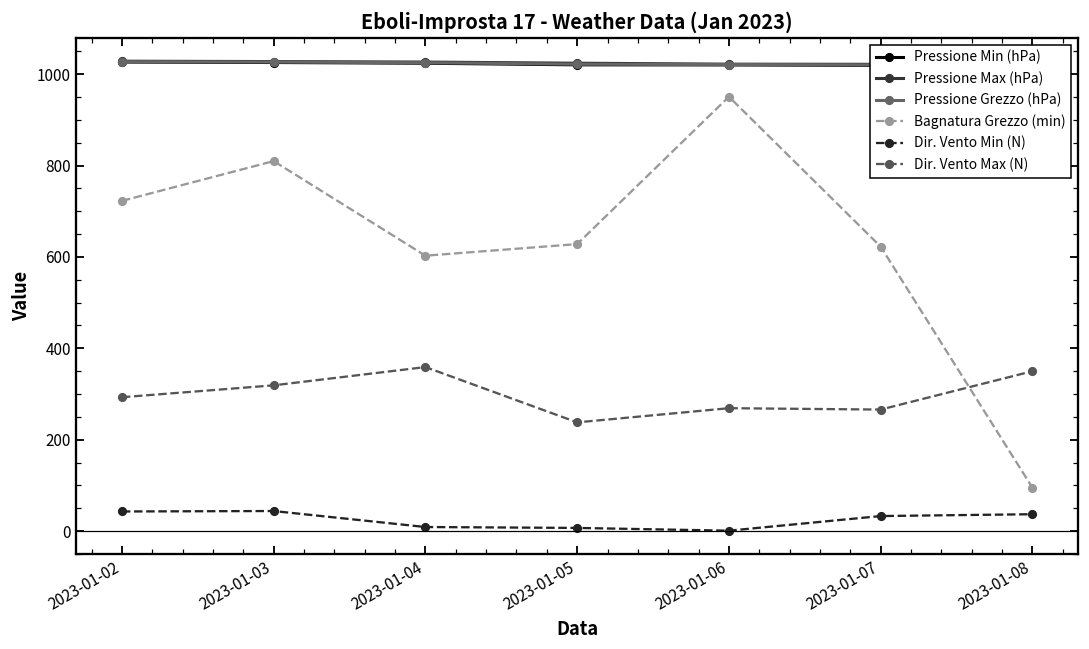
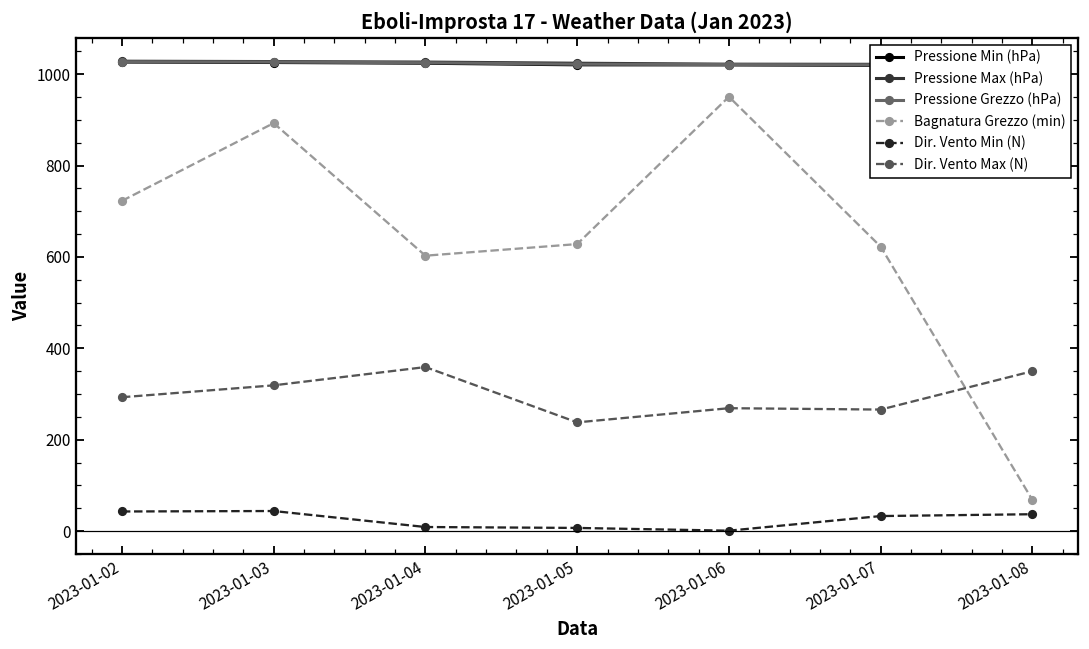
Bagnatura Grezzo (min), 2023-01-03: 810 -> 890
Bagnatura Grezzo (min), 2023-01-08: 90 -> 70
